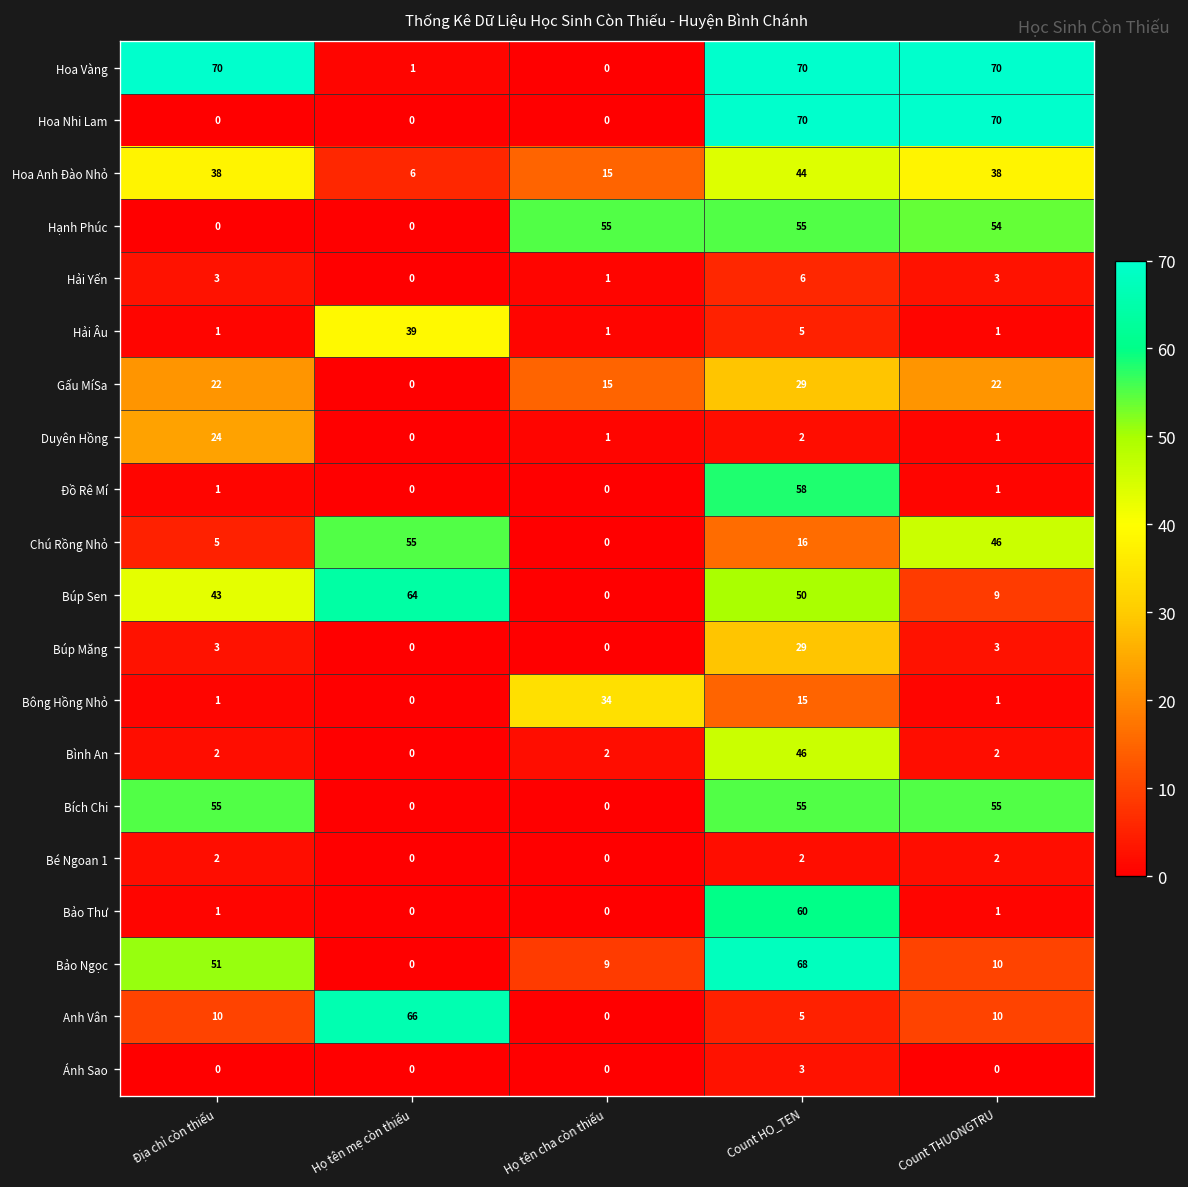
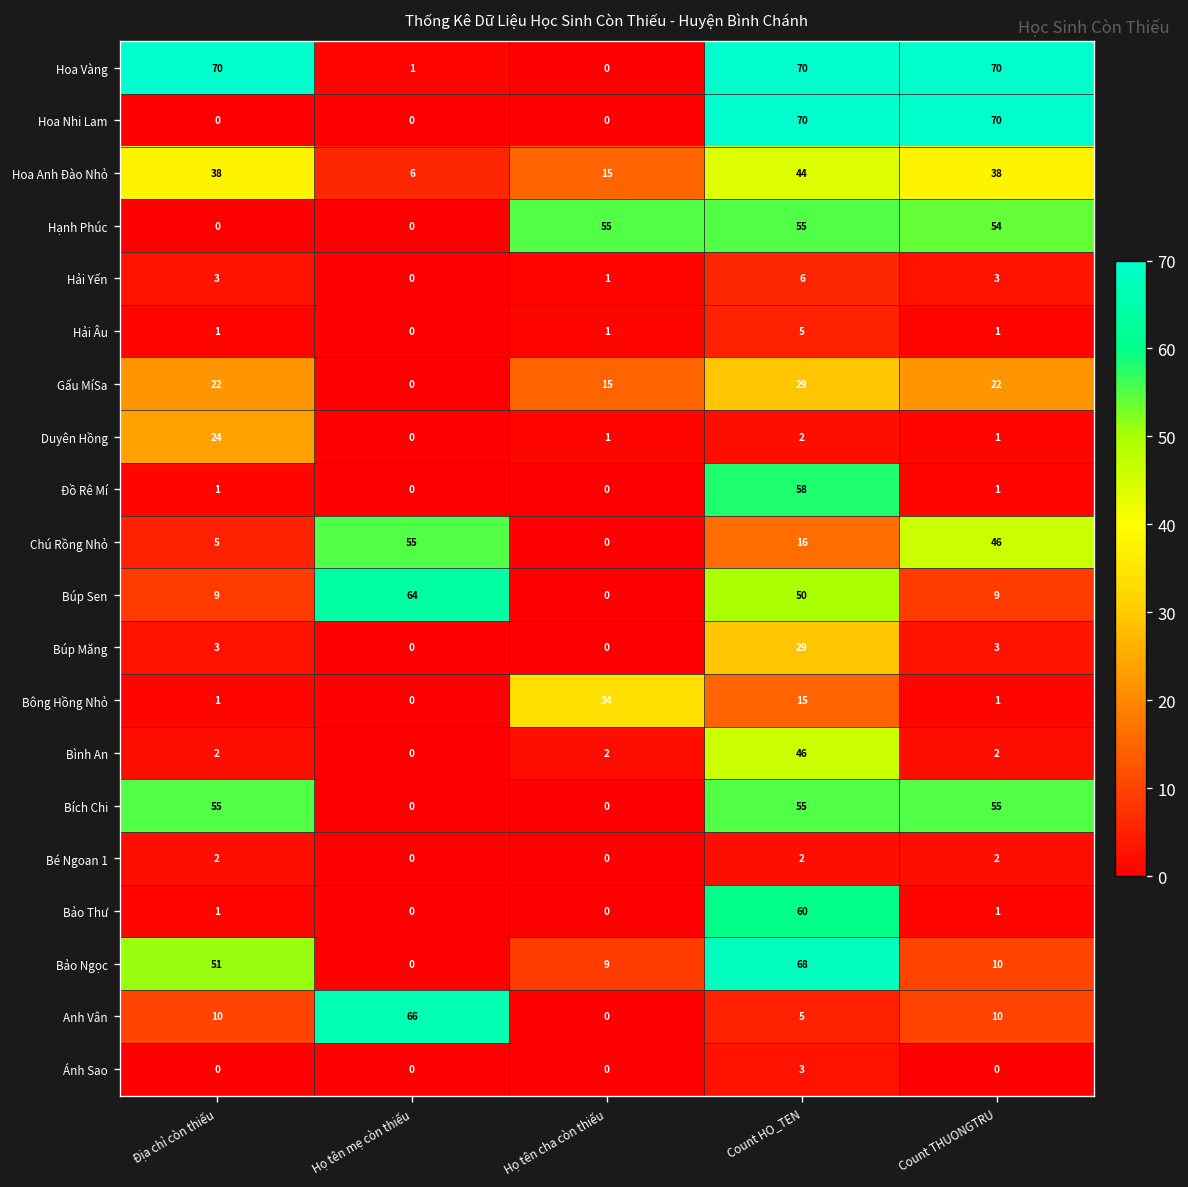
Hải Âu, Họ tên mẹ còn thiếu: 39 -> 0
Búp Sen, Địa chỉ còn thiếu: 43 -> 9
